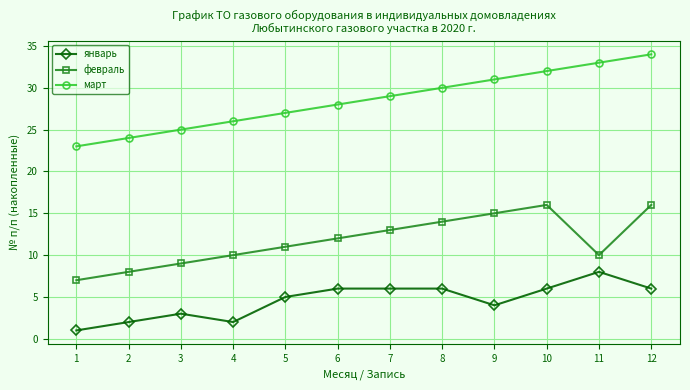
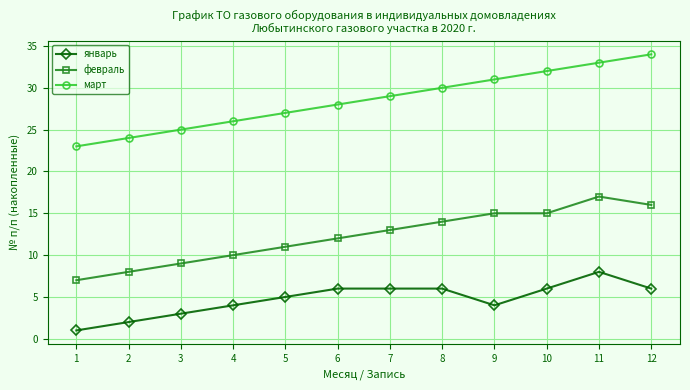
январь, 4: 2 -> 4
февраль, 10: 16 -> 15
февраль, 11: 10 -> 17
